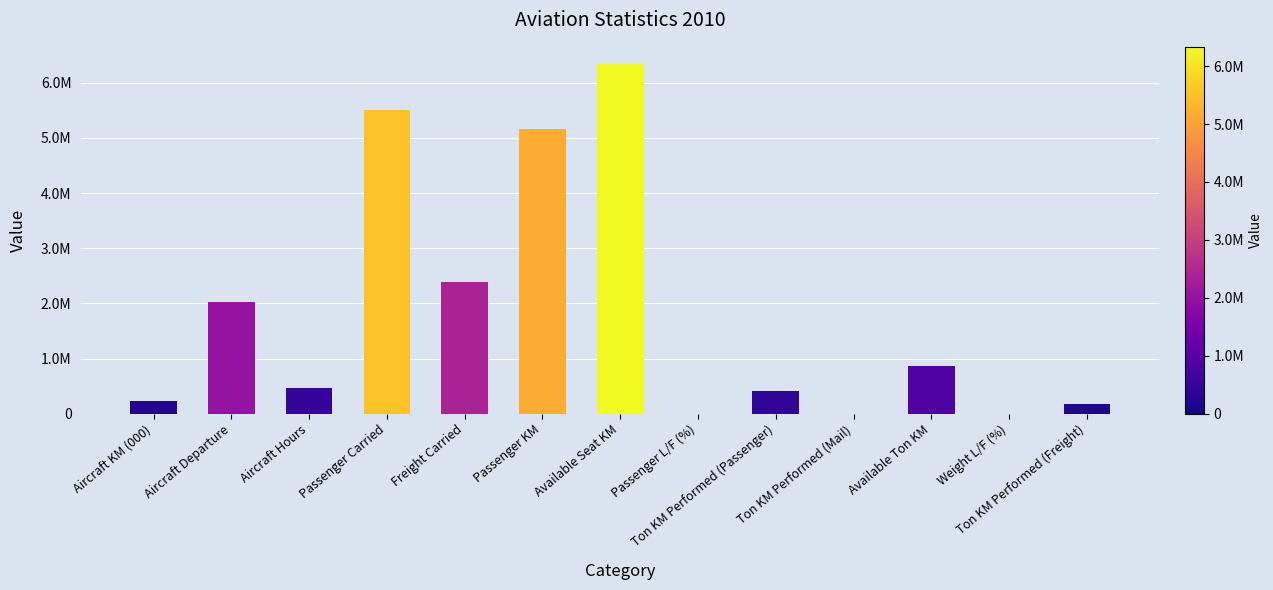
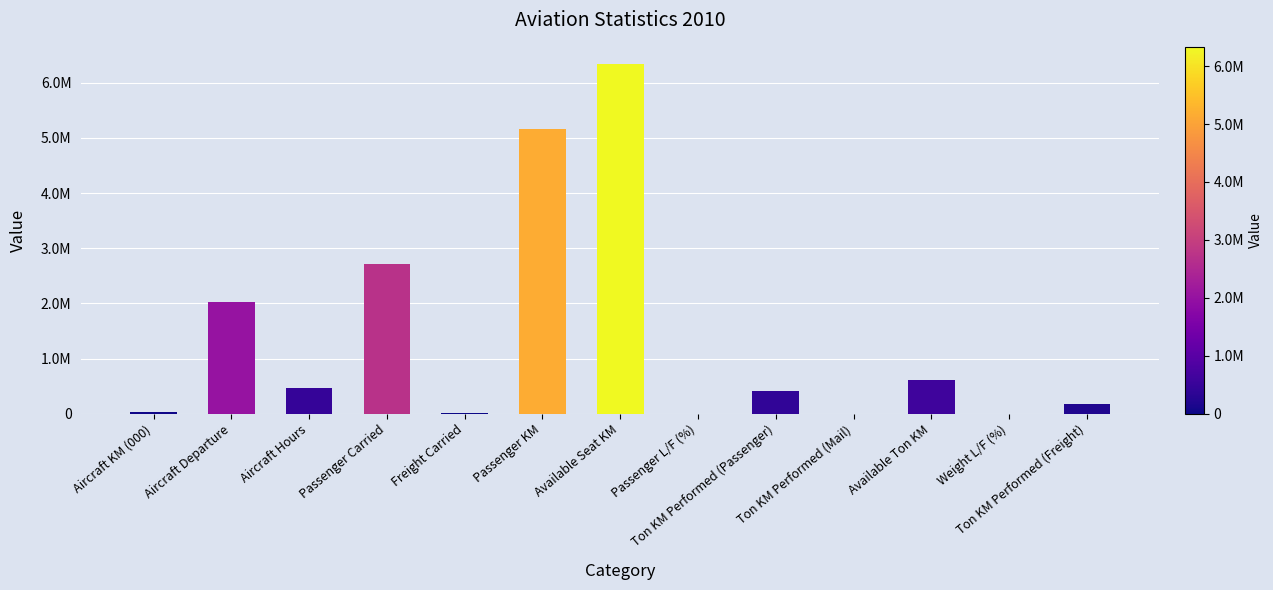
Aircraft KM (000): 200000 -> 0
Passenger Carried: 5500000 -> 2700000
Freight Carried: 2400000 -> 0
Available Ton KM: 900000 -> 600000
